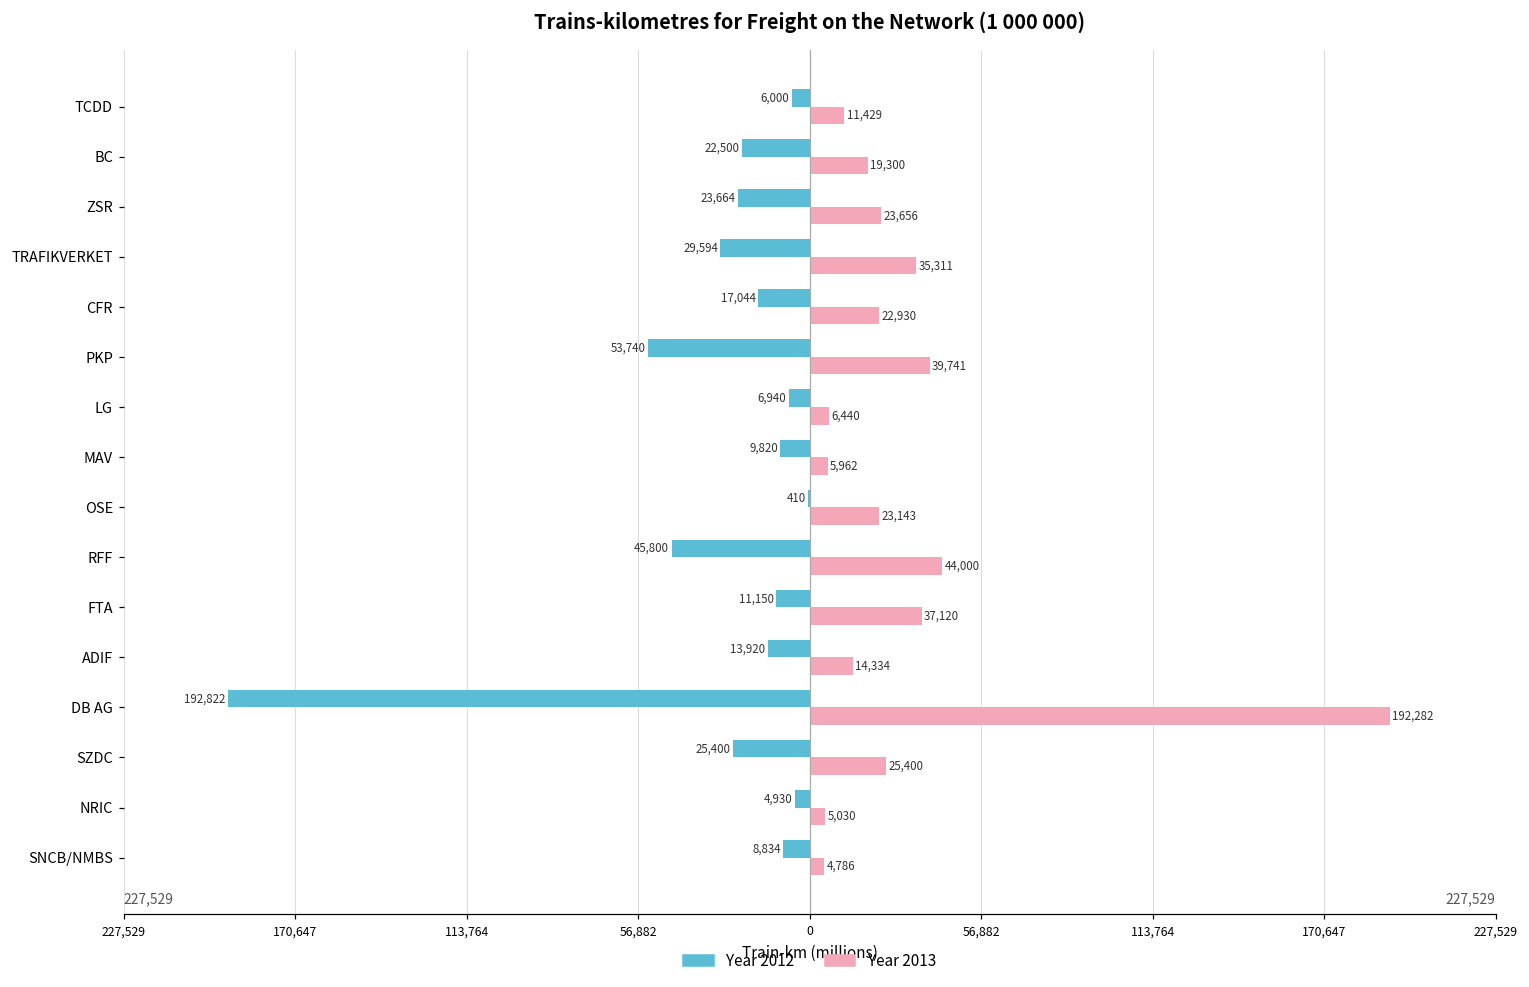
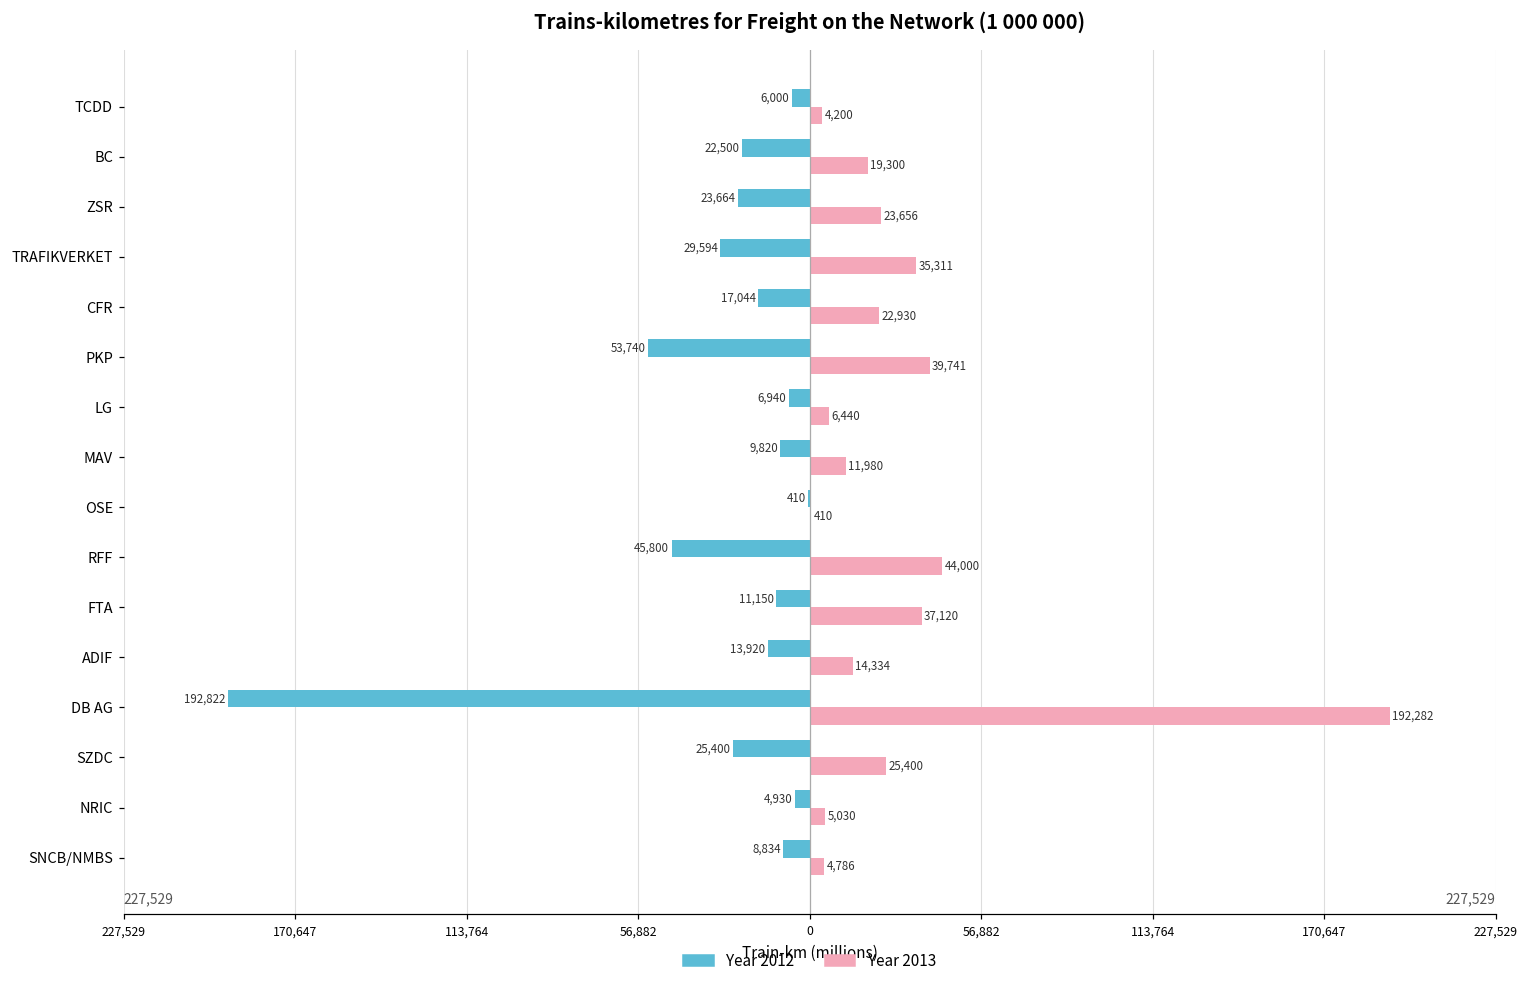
Year 2013, TCDD: 11,429 -> 4,200
Year 2013, MAV: 5,962 -> 11,980
Year 2013, OSE: 23,143 -> 410
